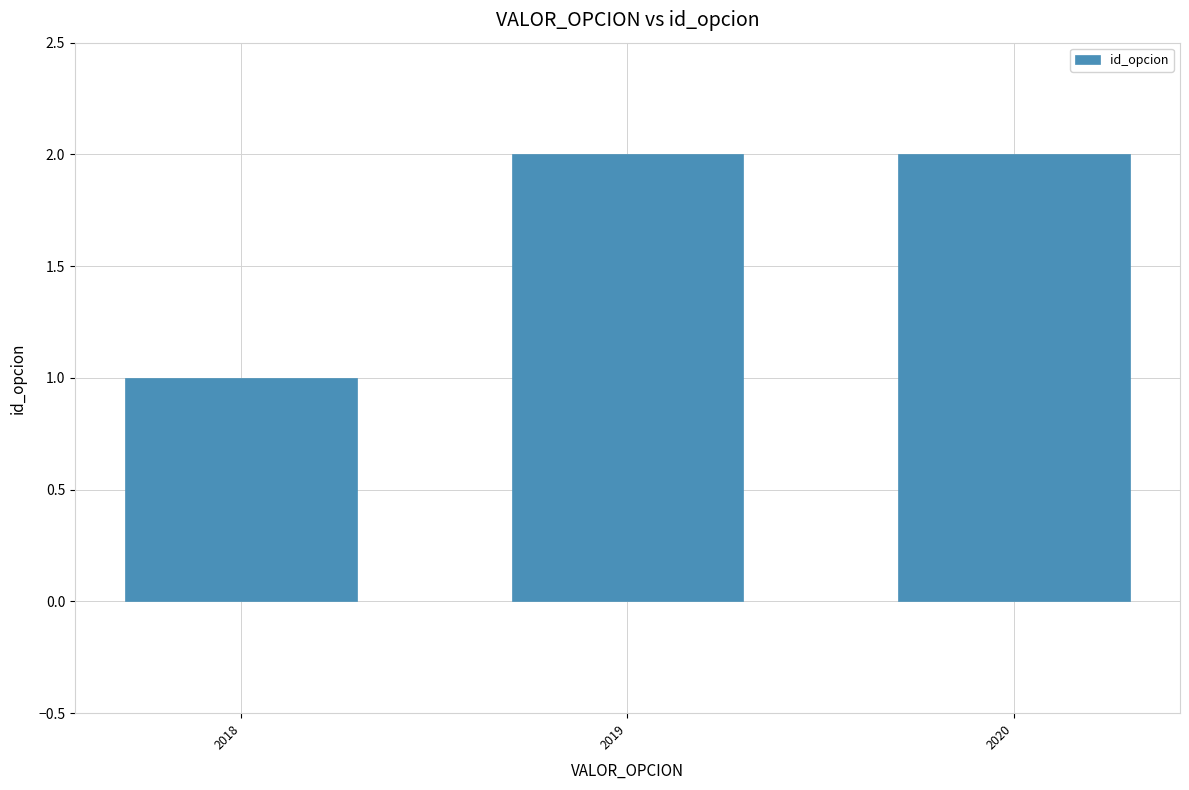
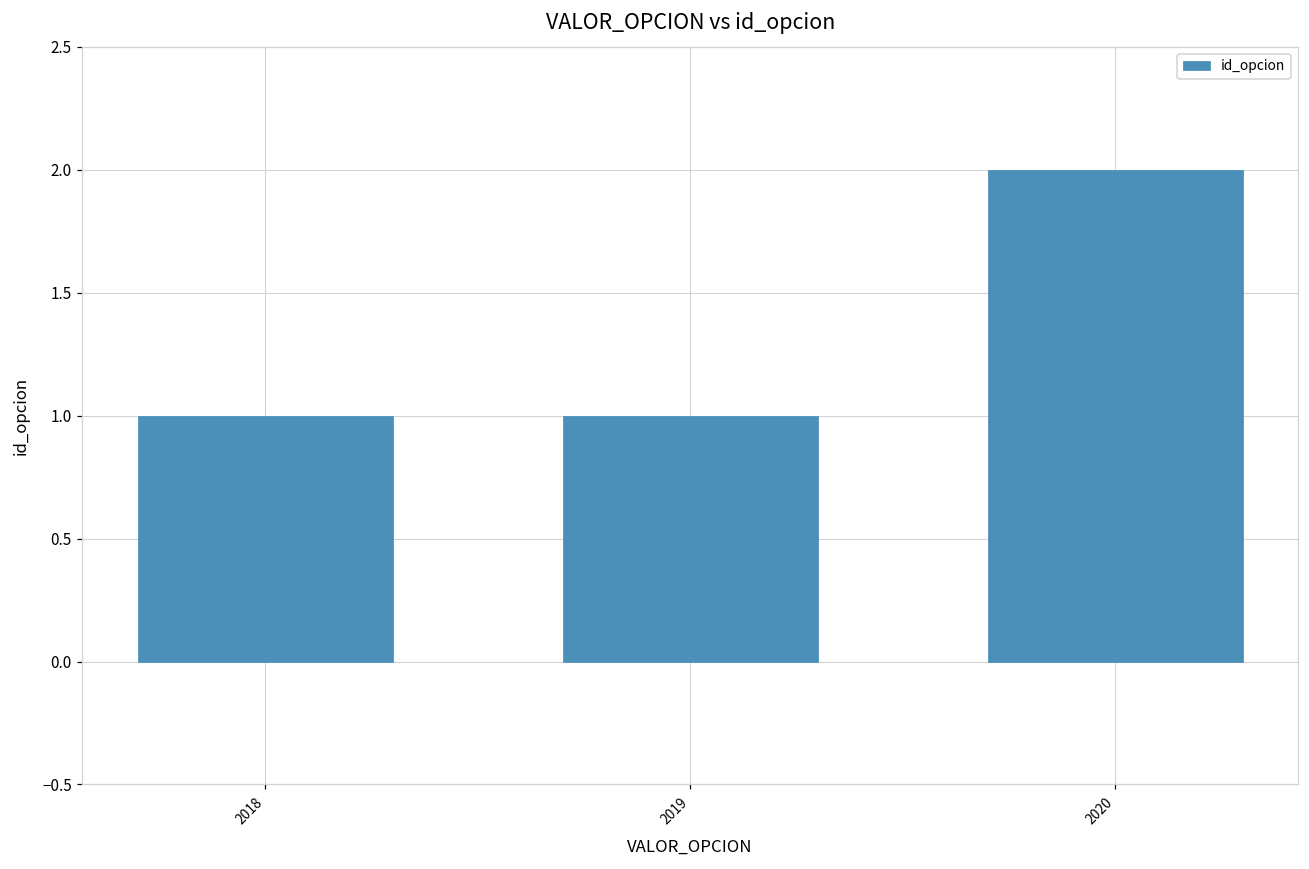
2019: 2 -> 1
